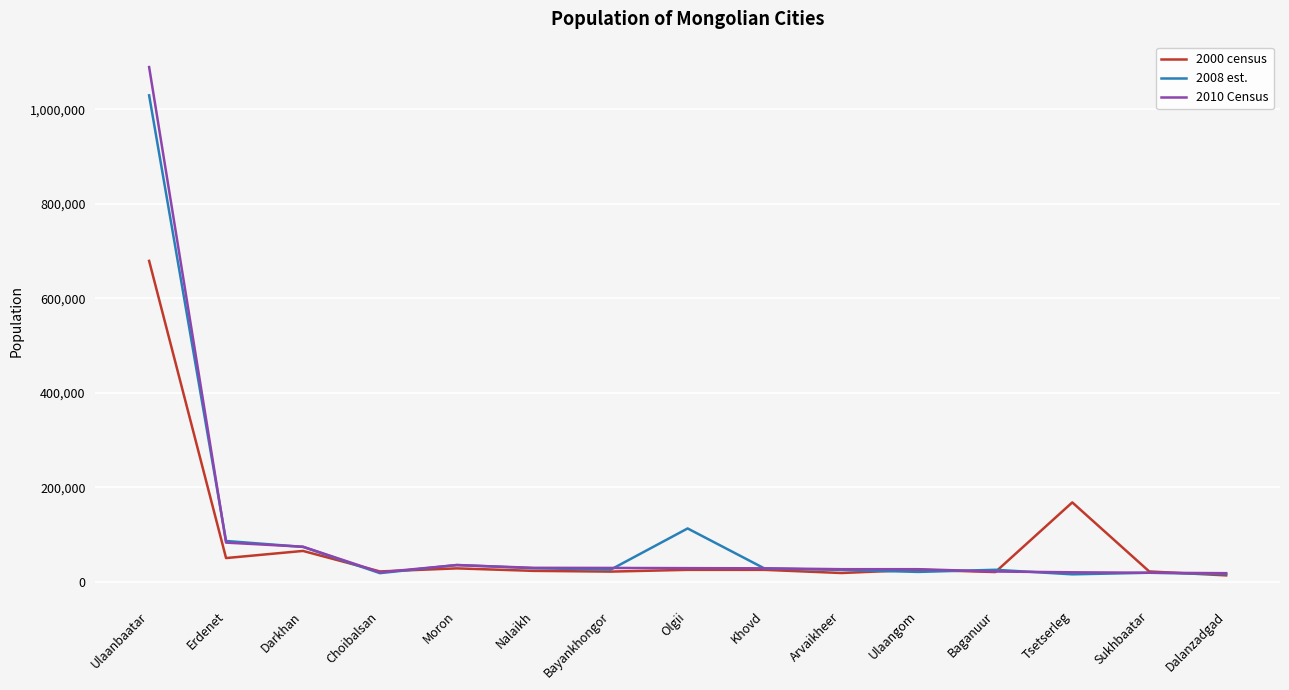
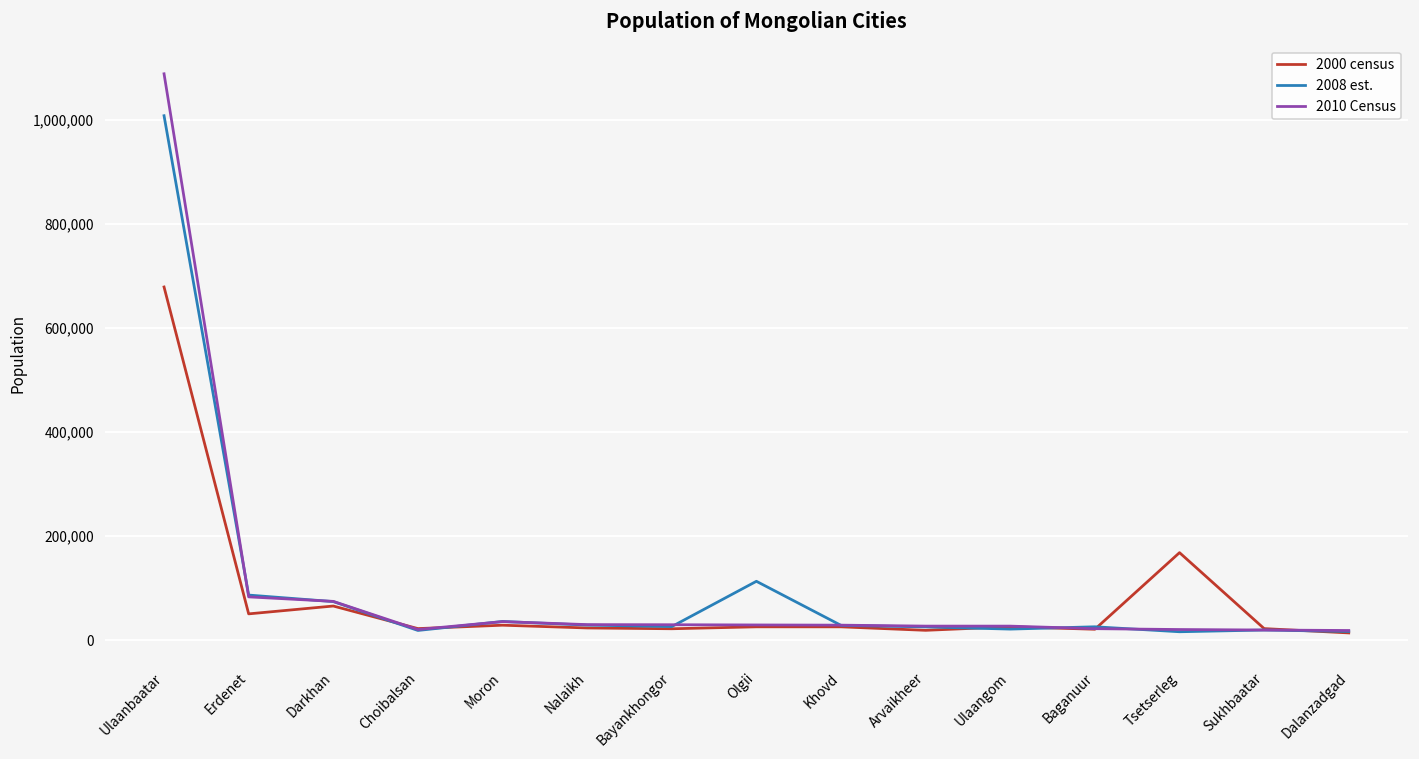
2008 est., Ulaanbaatar: 1,030,000 -> 1,010,000
